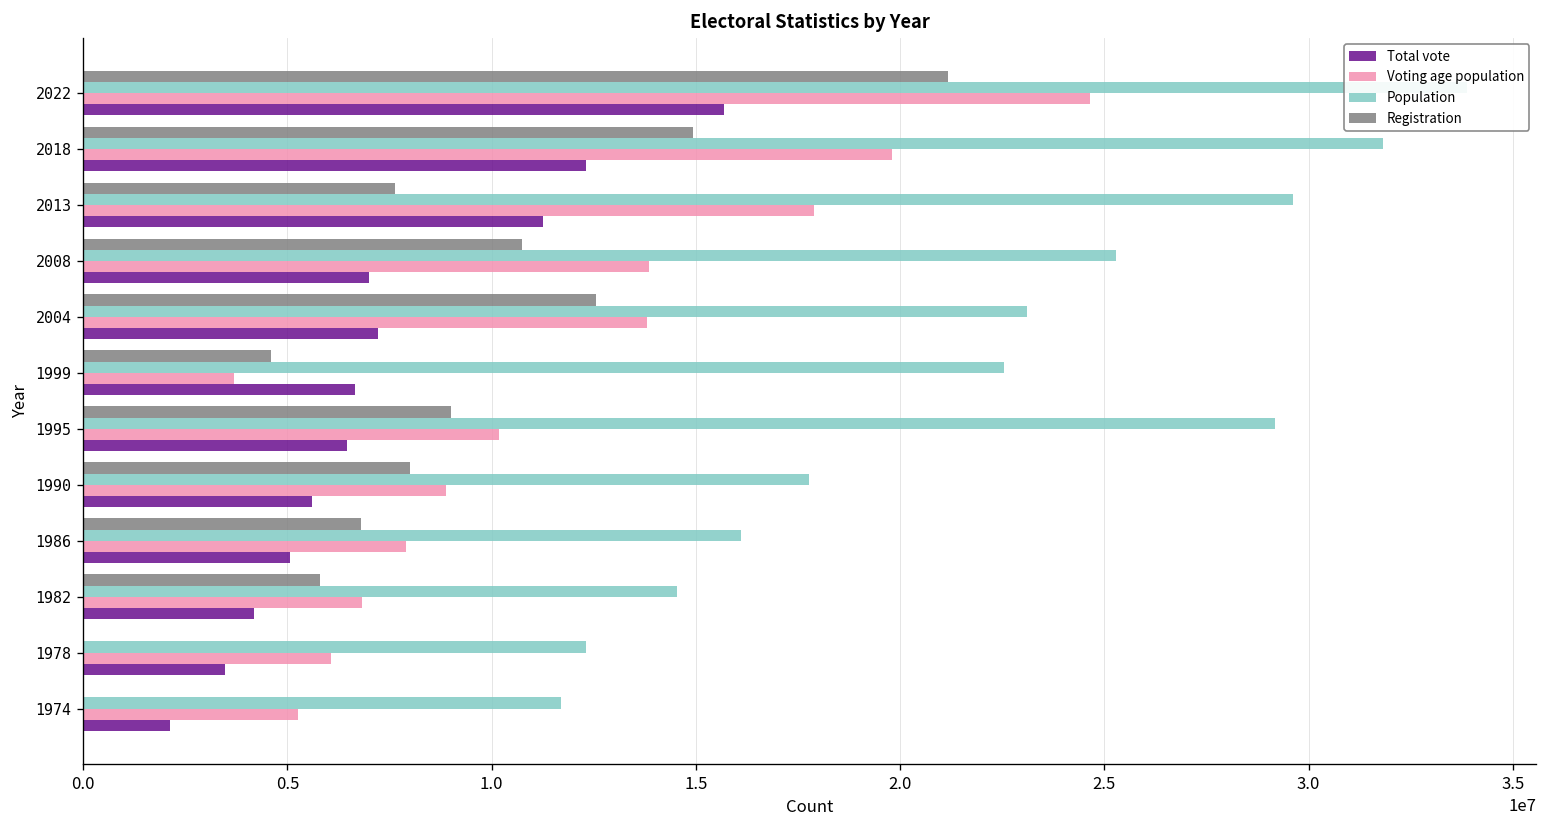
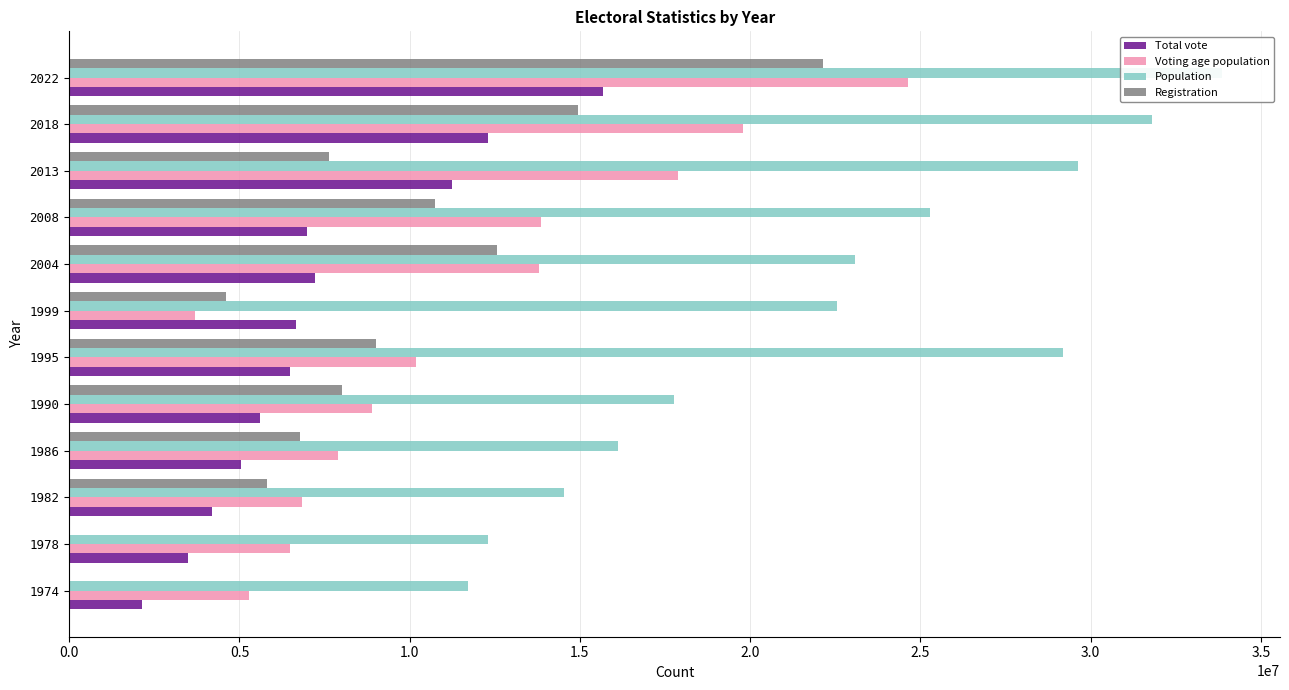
Registration, 2022: 21200000 -> 22100000
Voting age population, 1978: 6100000 -> 6500000
